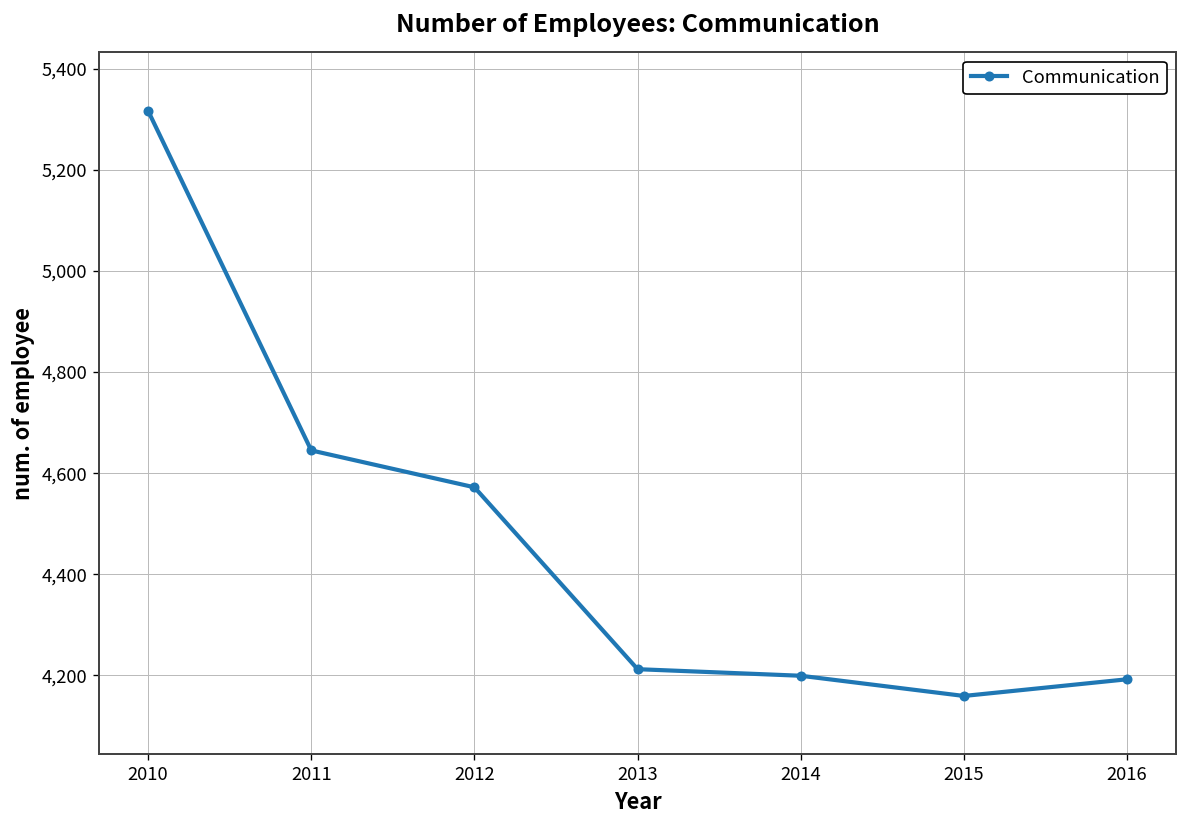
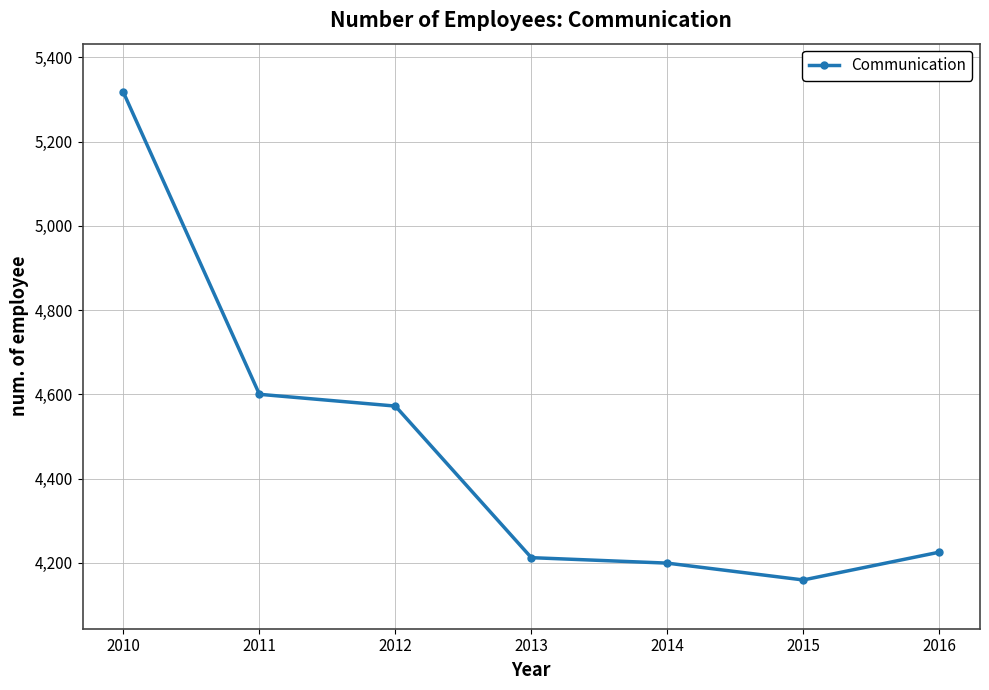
2011: 4,650 -> 4,600
2016: 4,190 -> 4,230
